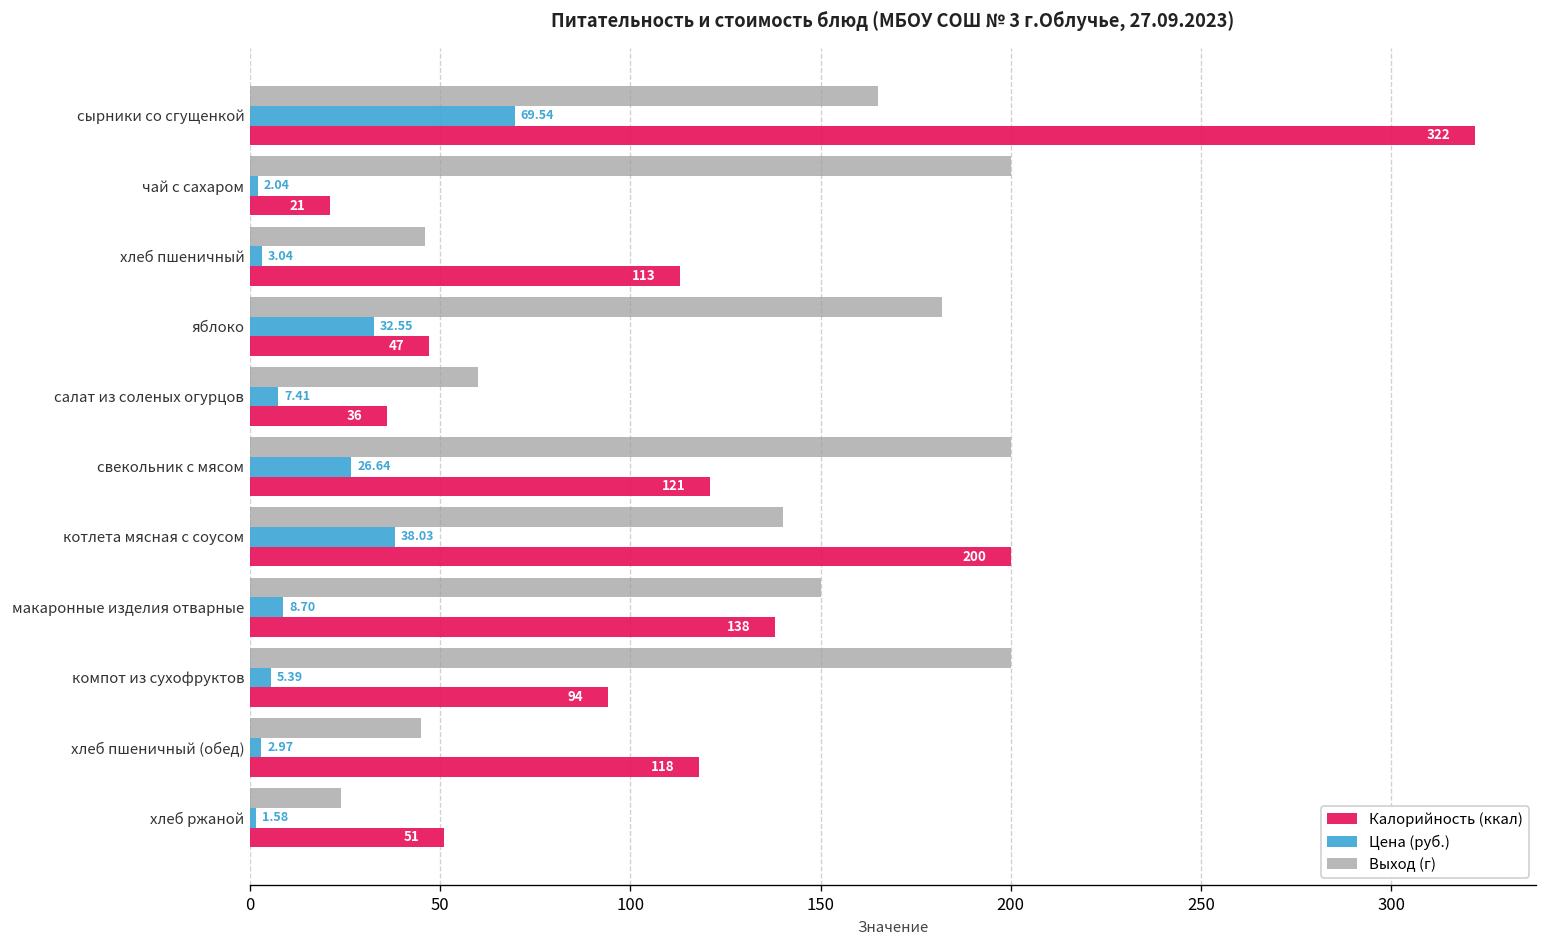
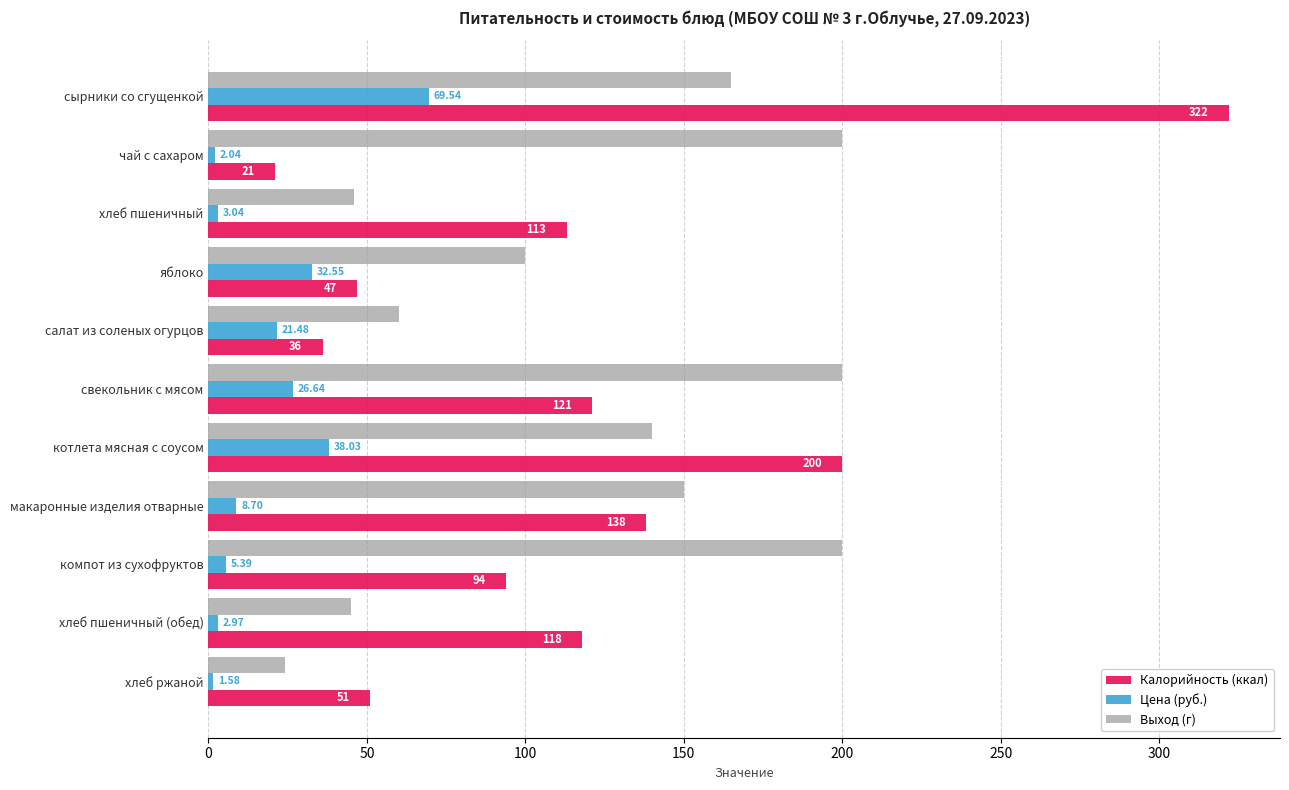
Выход (г), яблоко: 182 -> 100
Цена (руб.), салат из соленых огурцов: 7.41 -> 21.48
